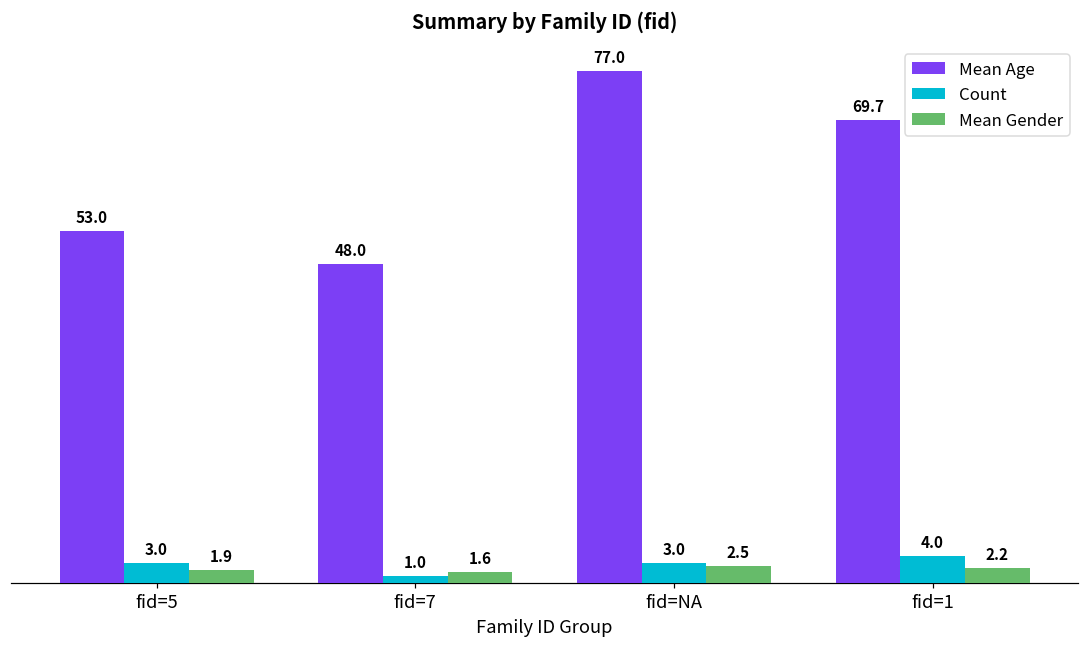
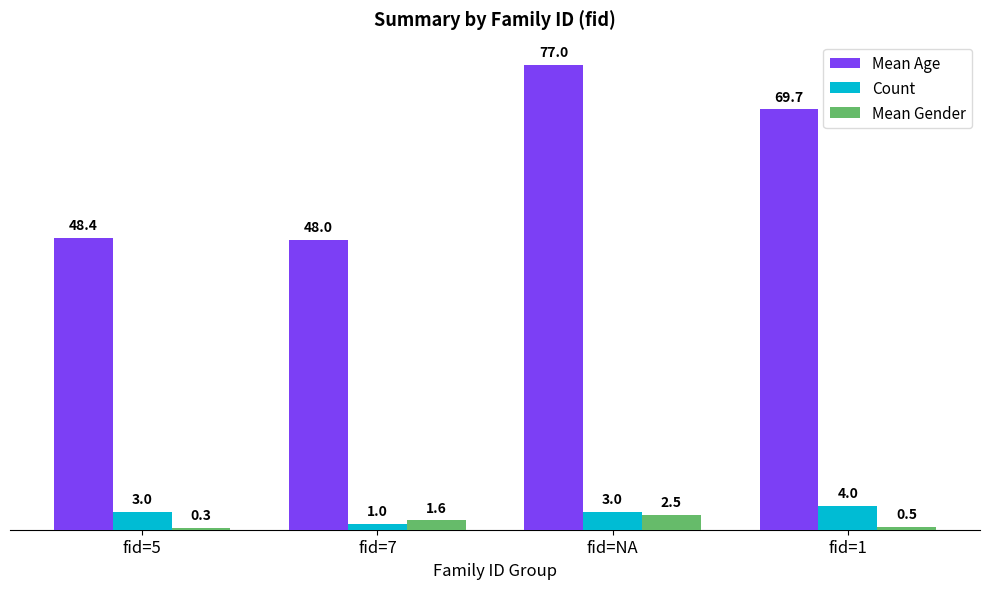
Mean Age, fid=5: 53.0 -> 48.4
Mean Gender, fid=5: 1.9 -> 0.3
Mean Gender, fid=1: 2.2 -> 0.5
